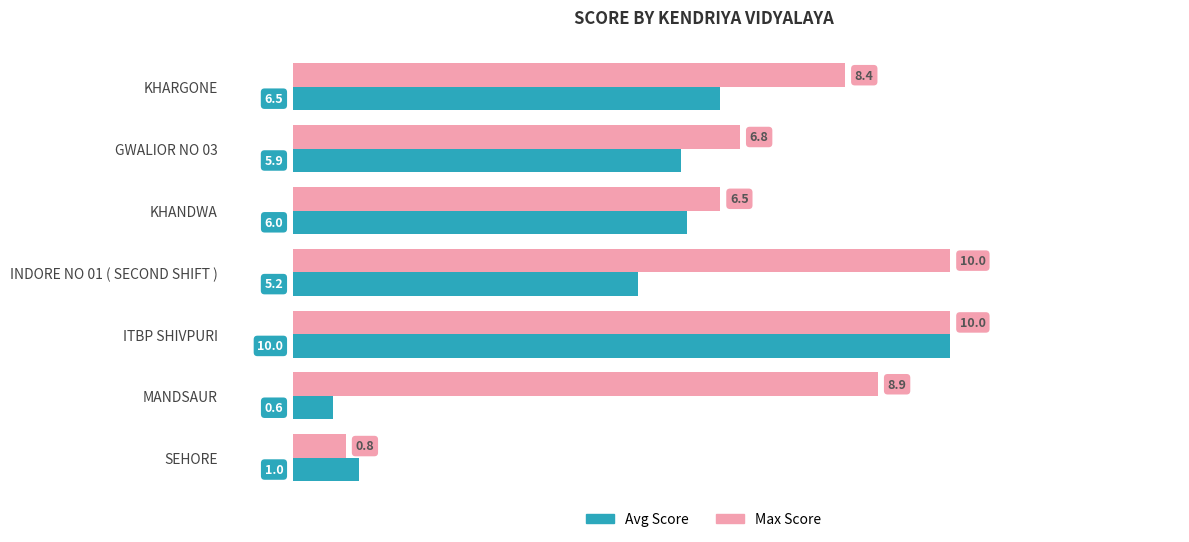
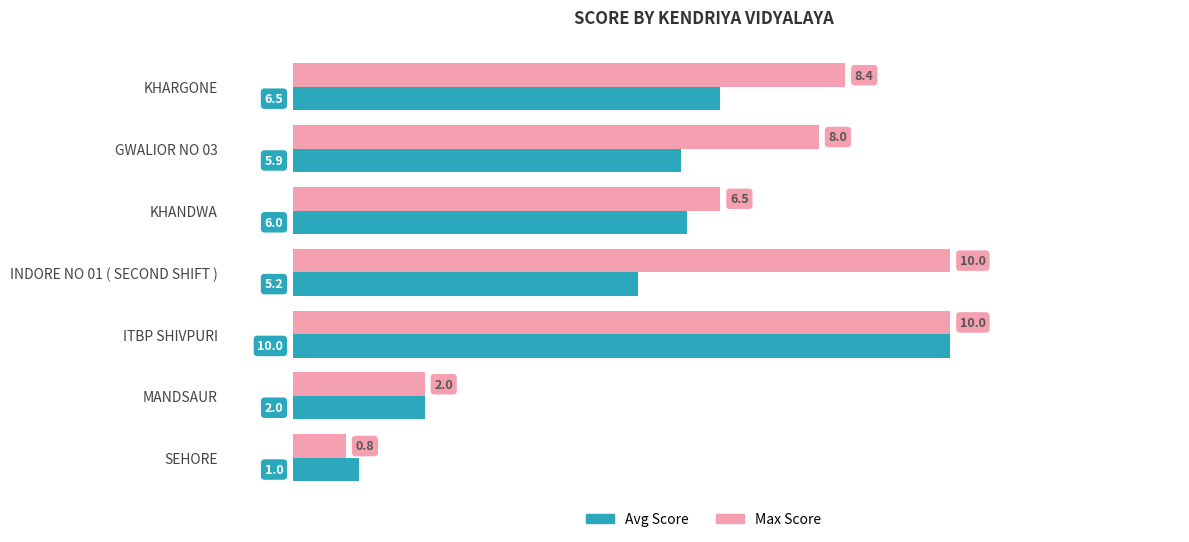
Max Score, GWALIOR NO 03: 6.8 -> 8.0
Max Score, MANDSAUR: 8.9 -> 2.0
Avg Score, MANDSAUR: 0.6 -> 2.0
